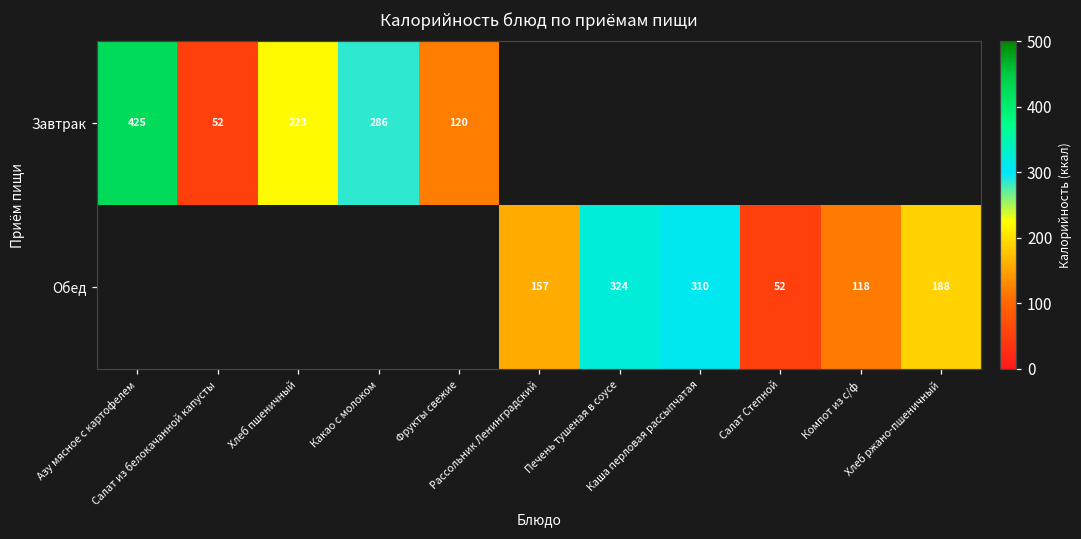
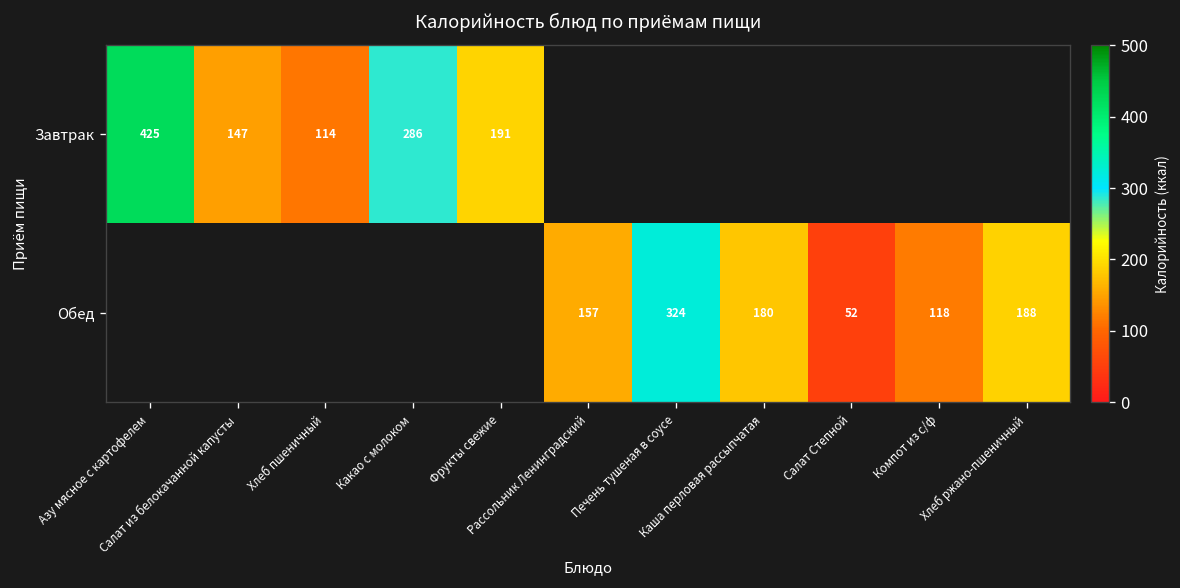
Завтрак, Салат из белокачанной капусты: 52 -> 147
Завтрак, Хлеб пшеничный: 223 -> 114
Завтрак, Фрукты свежие: 120 -> 191
Обед, Каша перловая рассыпчатая: 310 -> 180
